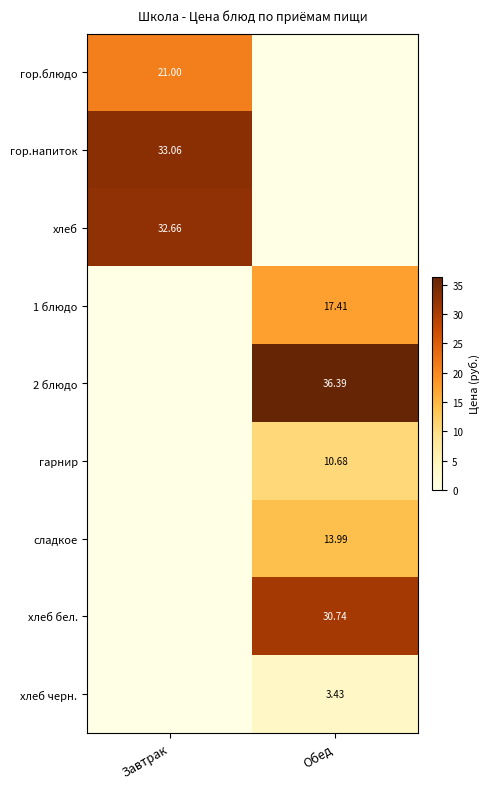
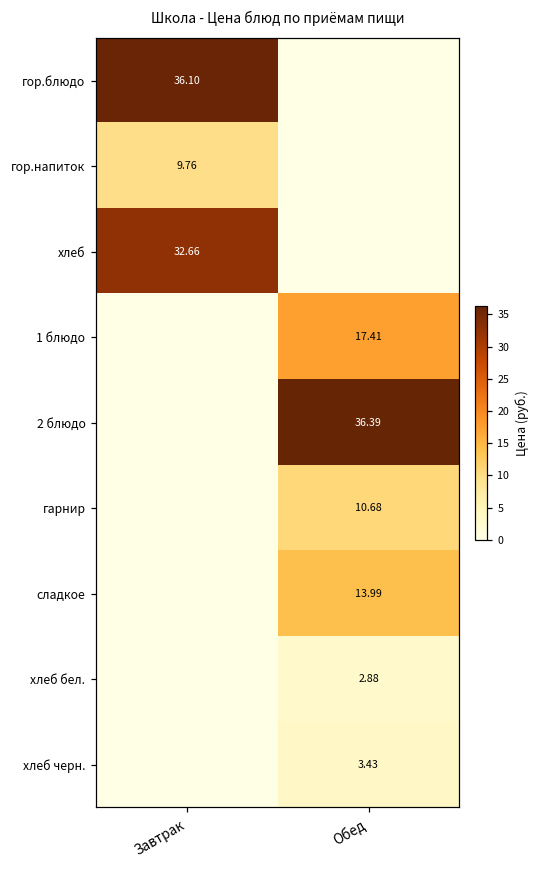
гор.блюдо, Завтрак: 21.00 -> 36.10
гор.напиток, Завтрак: 33.06 -> 9.76
хлеб бел., Обед: 30.74 -> 2.88
